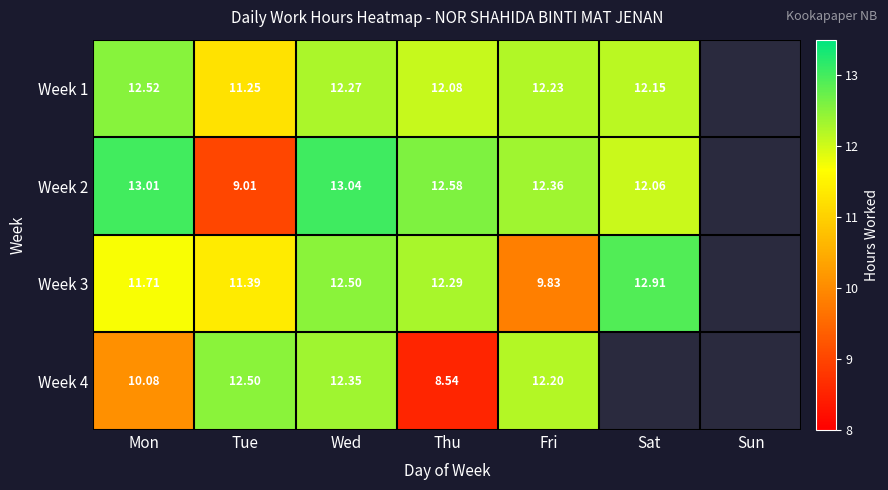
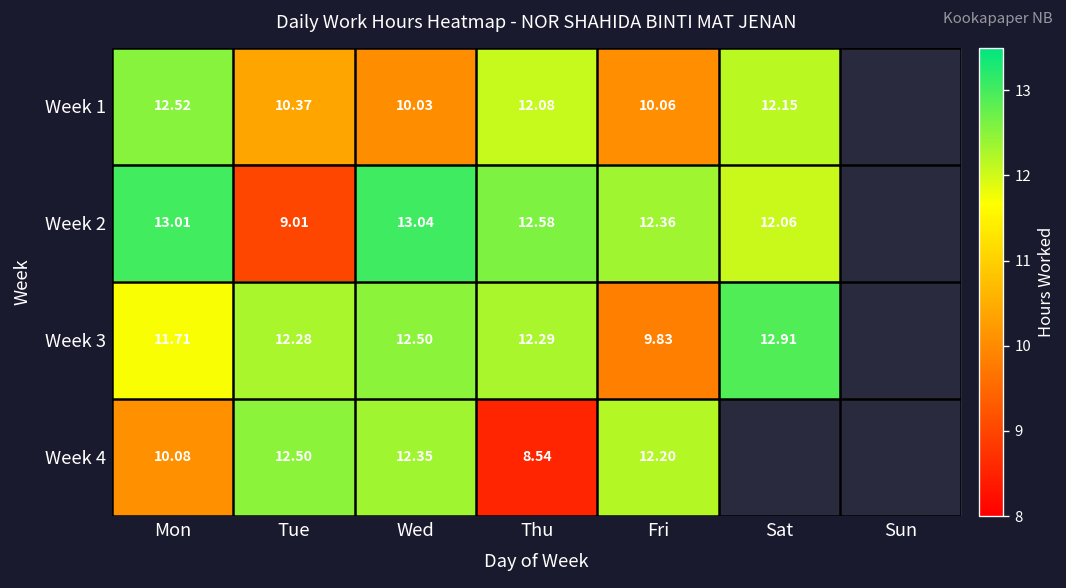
Week 1, Tue: 11.25 -> 10.37
Week 1, Wed: 12.27 -> 10.03
Week 1, Fri: 12.23 -> 10.06
Week 3, Tue: 11.39 -> 12.28
